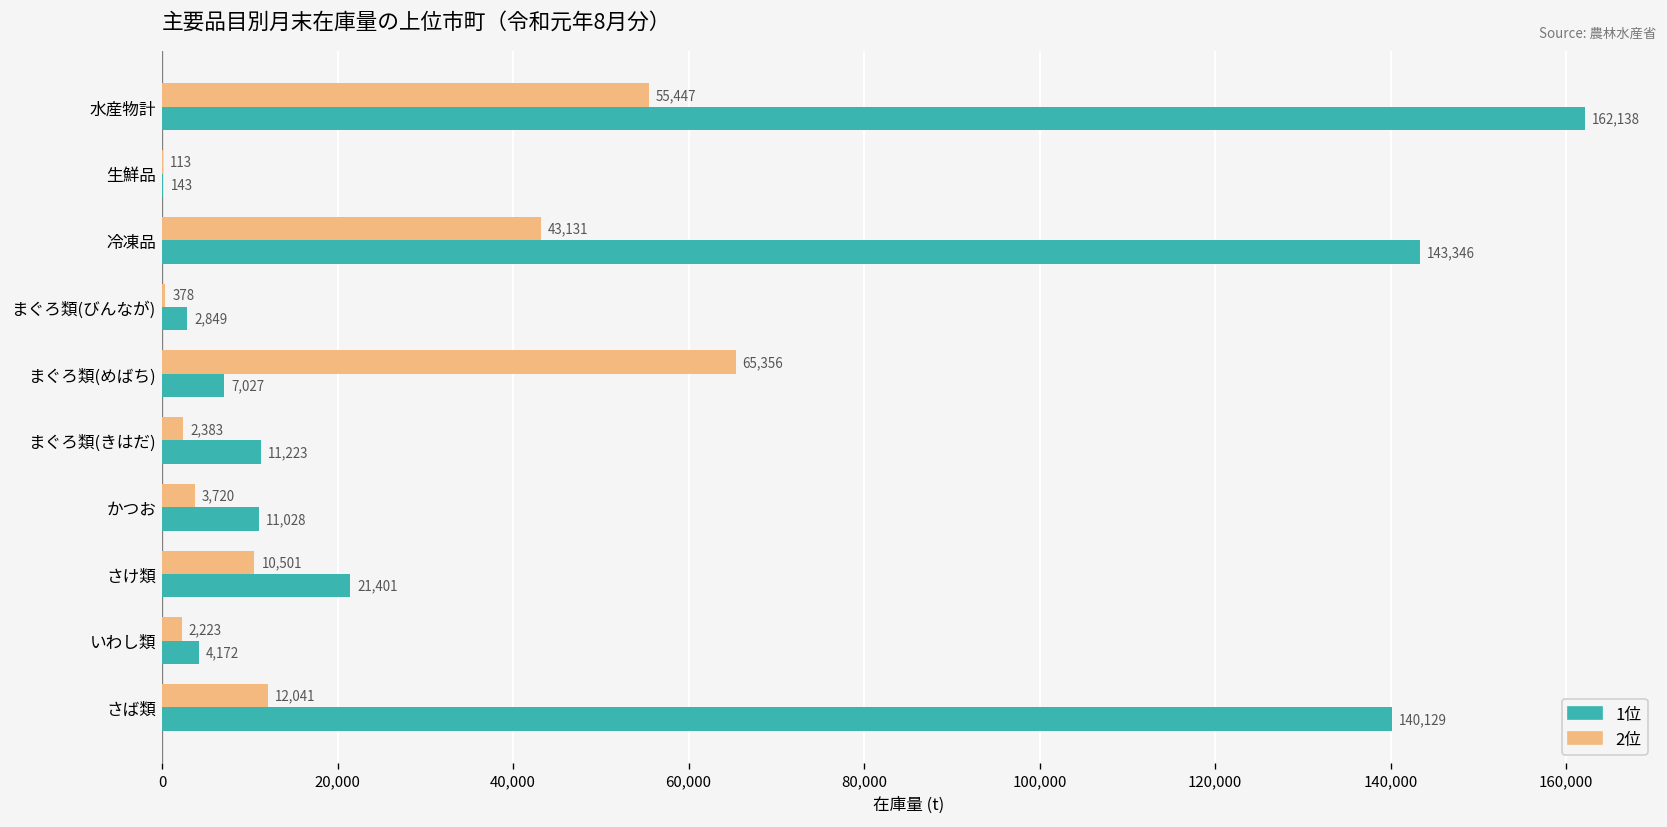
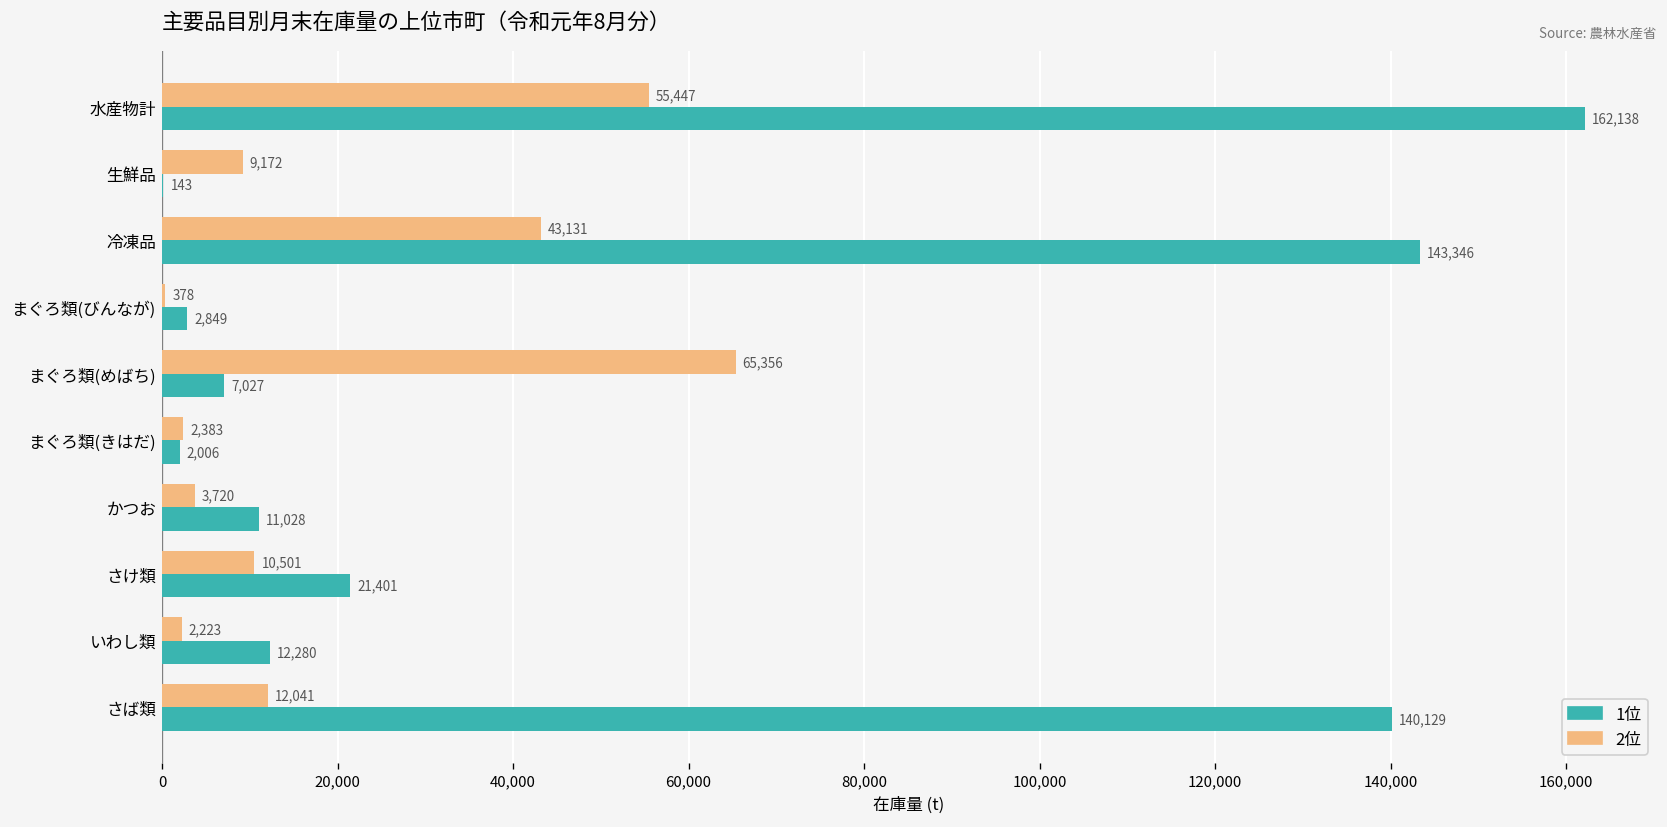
2位, 生鮮品: 113 -> 9,172
1位, まぐろ類(きはだ): 11,223 -> 2,006
1位, いわし類: 4,172 -> 12,280
